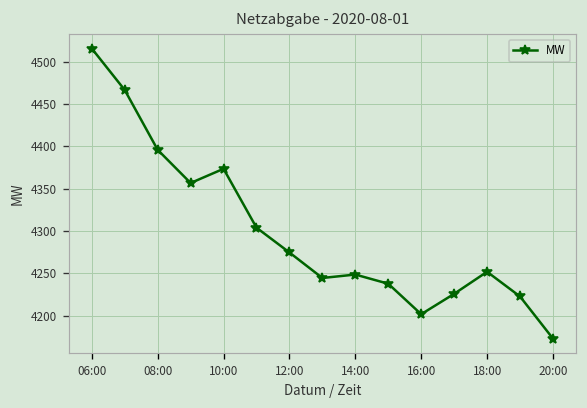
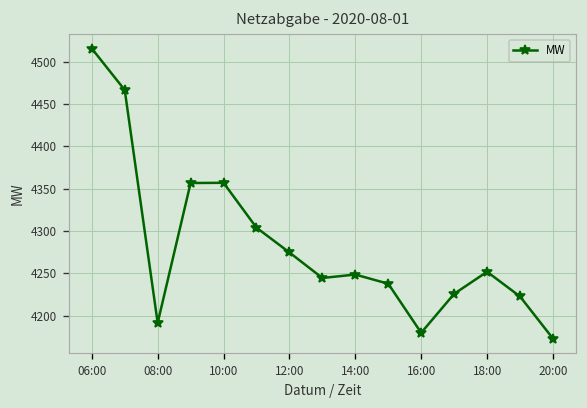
08:00: 4400 -> 4190
10:00: 4370 -> 4360
16:00: 4200 -> 4180
